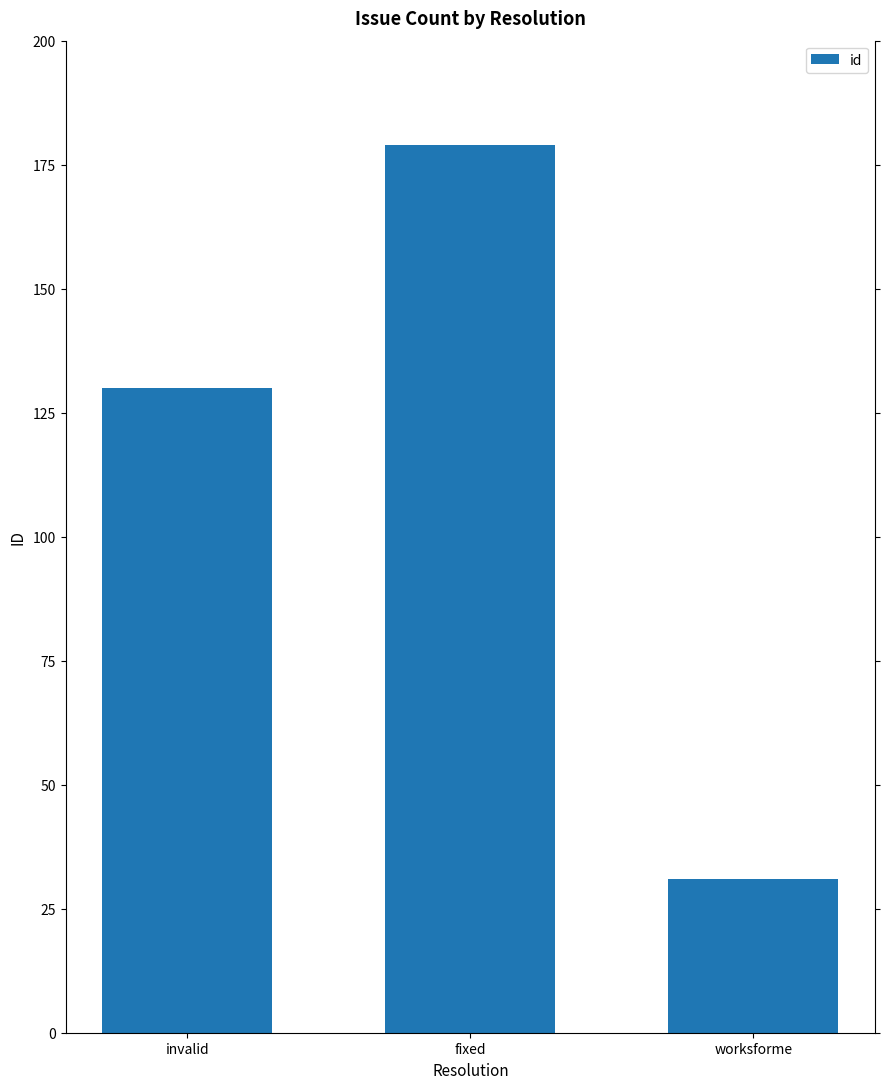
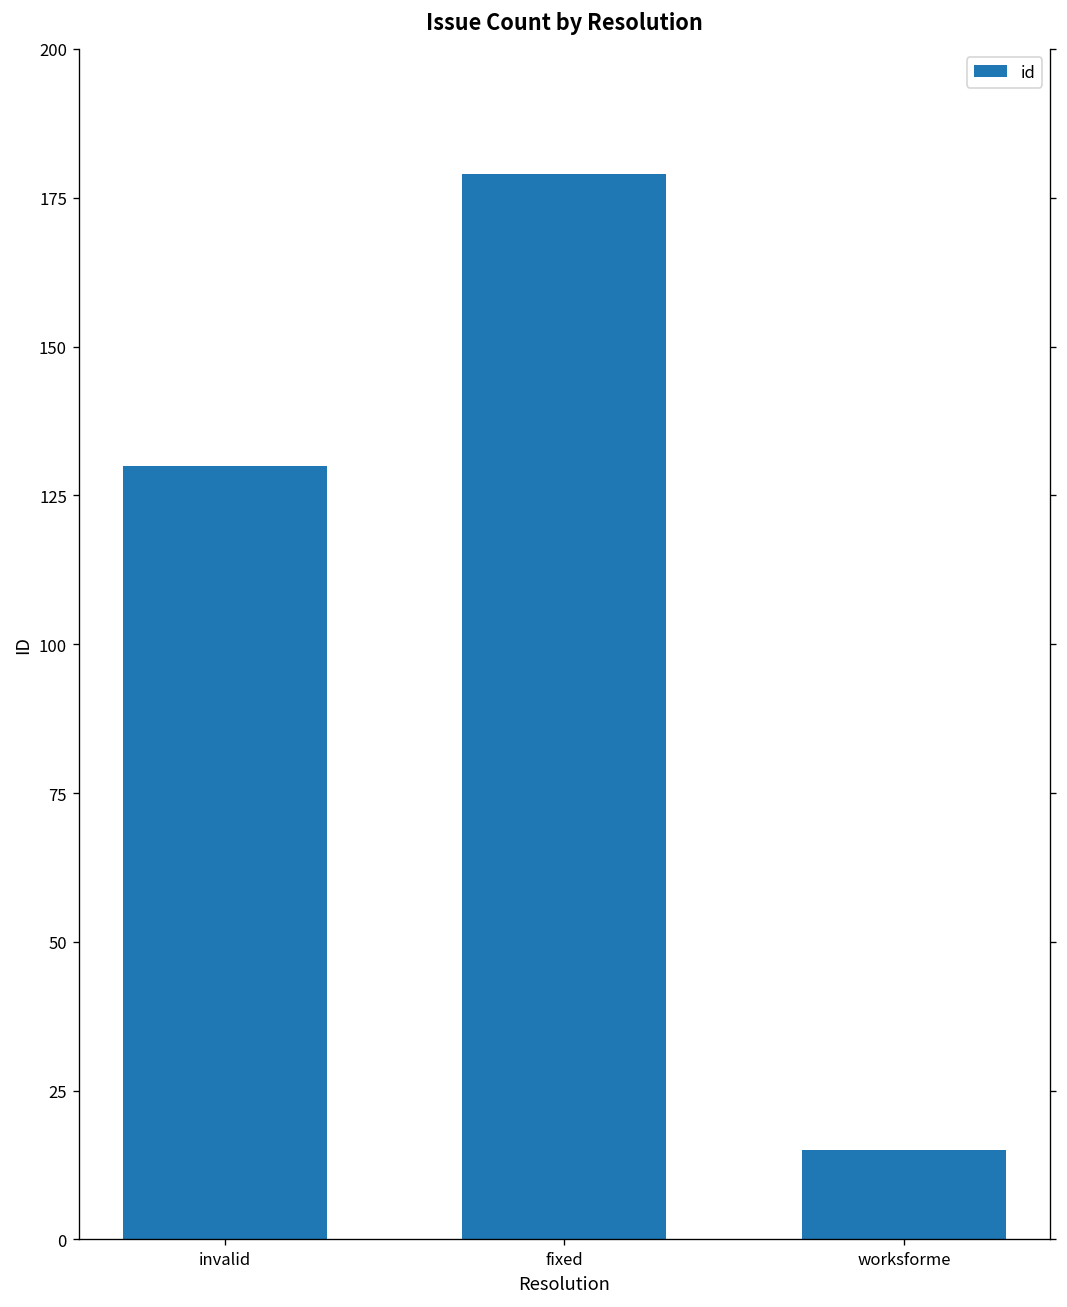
worksforme: 31 -> 15
